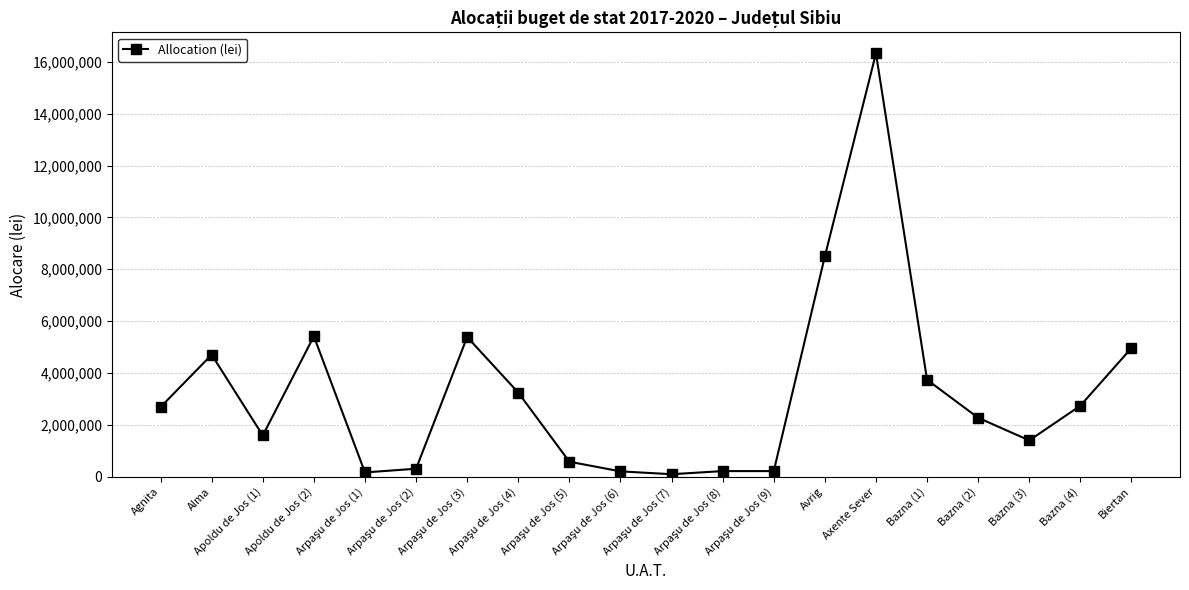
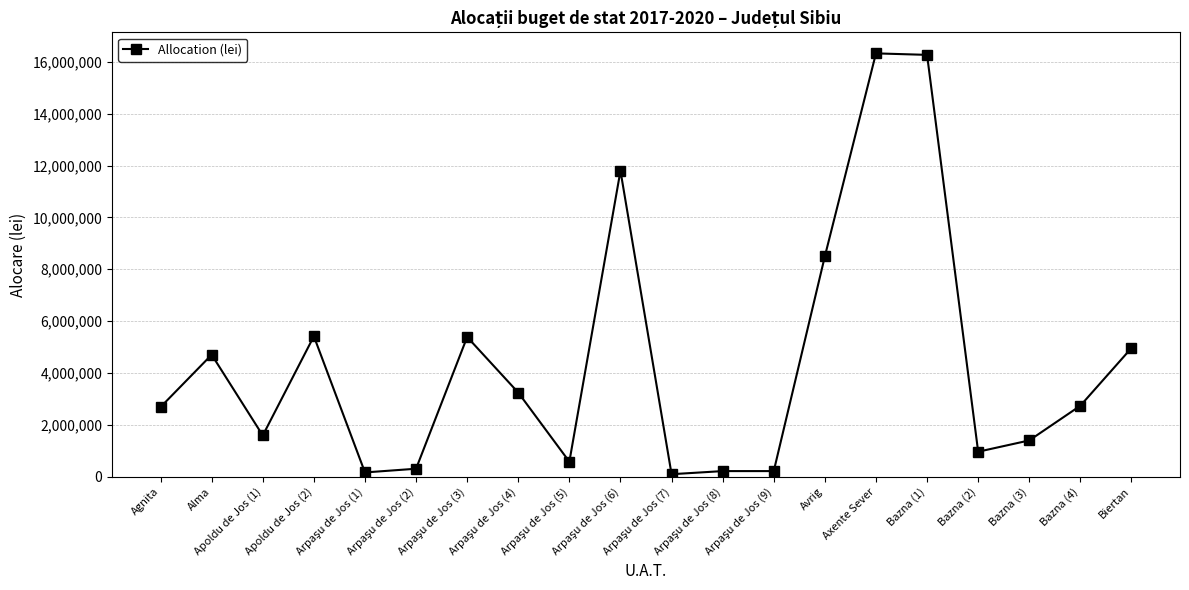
Arpaşu de Jos (6): 200,000 -> 11,800,000
Bazna (1): 3,700,000 -> 16,300,000
Bazna (2): 2,300,000 -> 1,000,000
